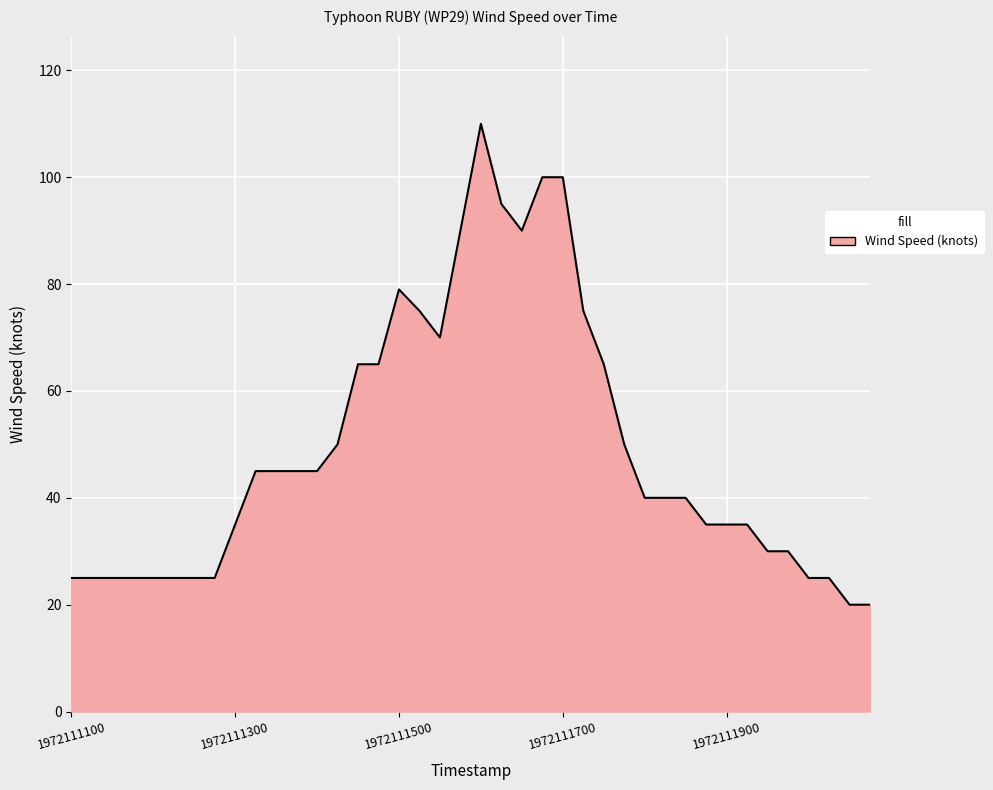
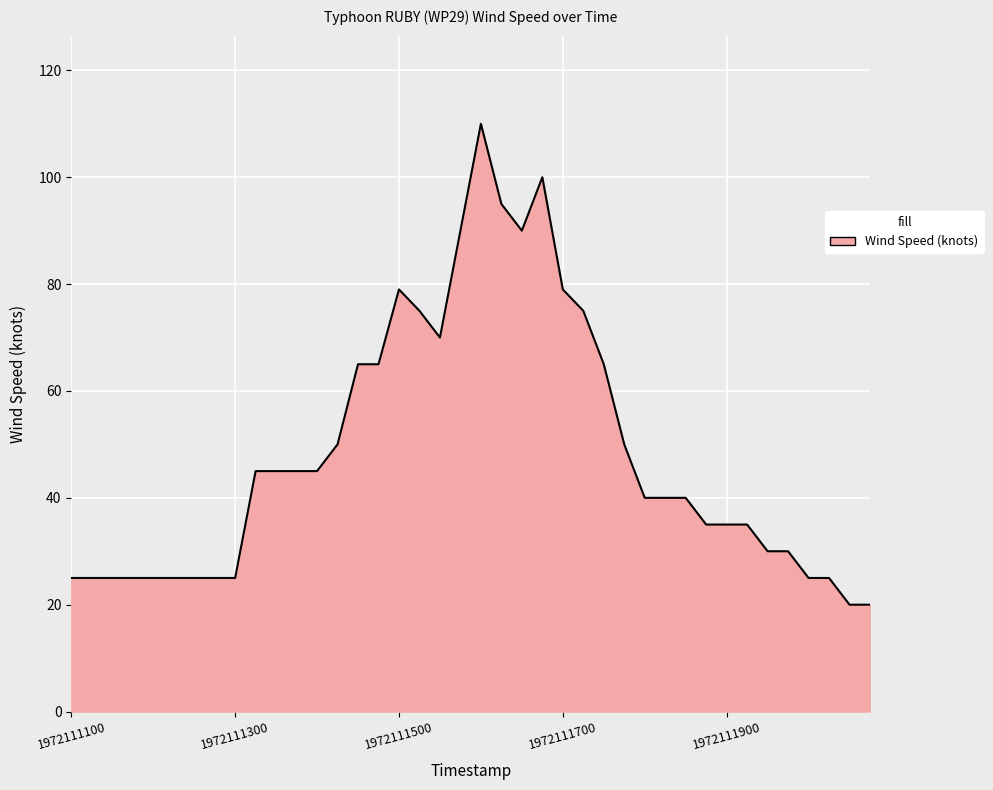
1972111300: 35 -> 25
1972111700: 100 -> 79
